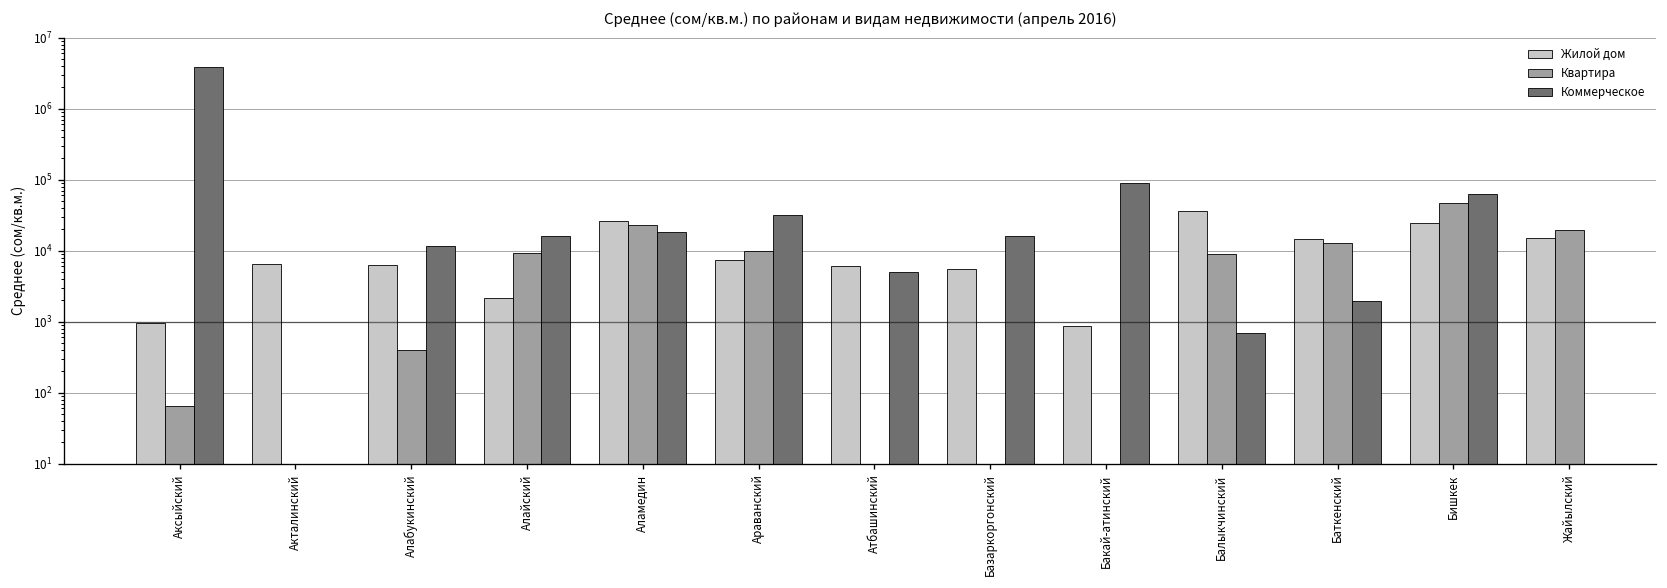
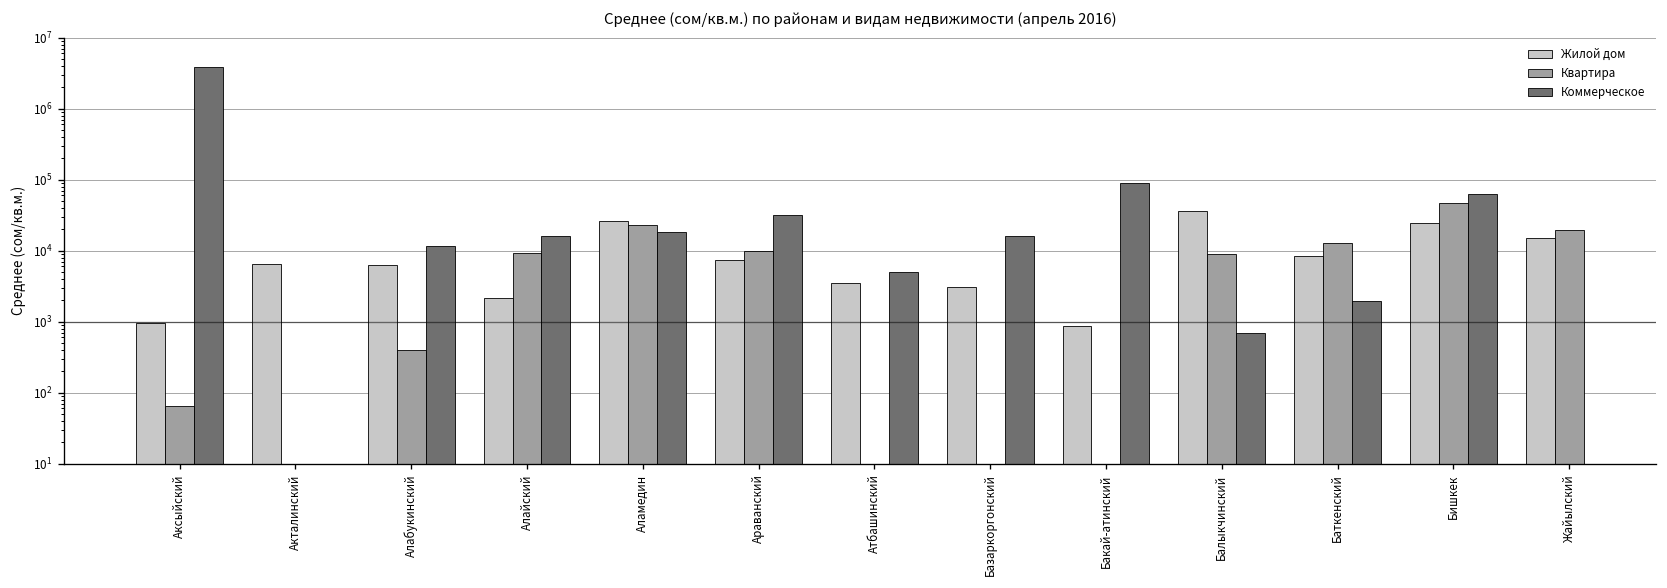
Жилой дом, Атбашинский: 6000 -> 3000
Жилой дом, Базаркоргонский: 5000 -> 3000
Жилой дом, Баткенский: 15000 -> 8000
